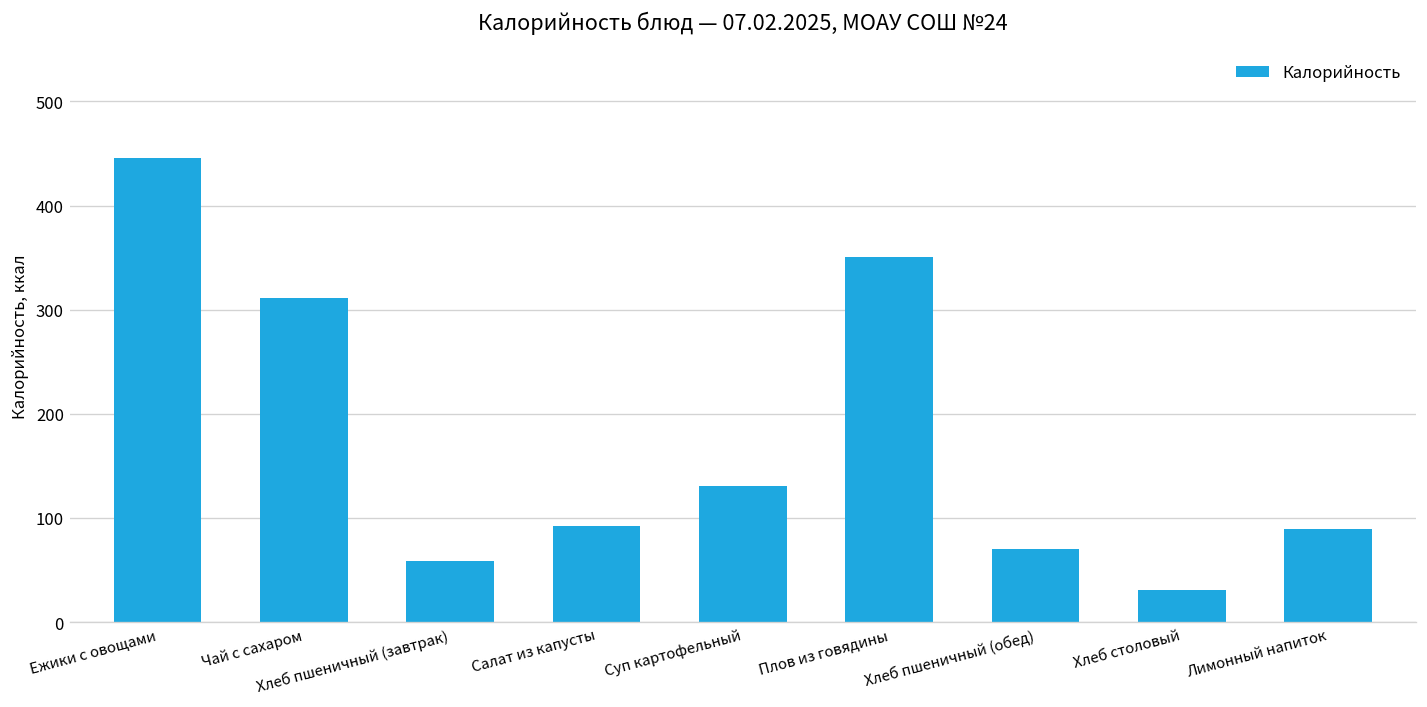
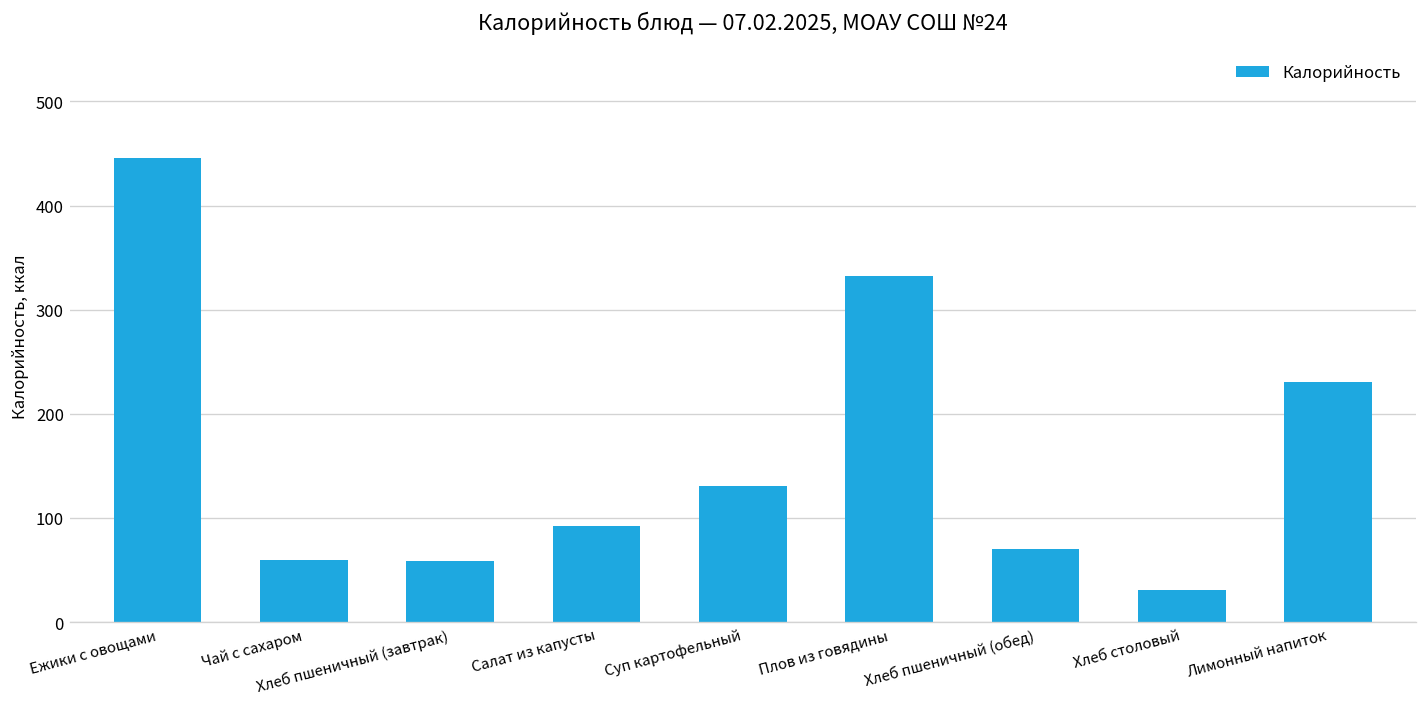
Чай с сахаром: 310 -> 60
Плов из говядины: 350 -> 330
Лимонный напиток: 90 -> 230
